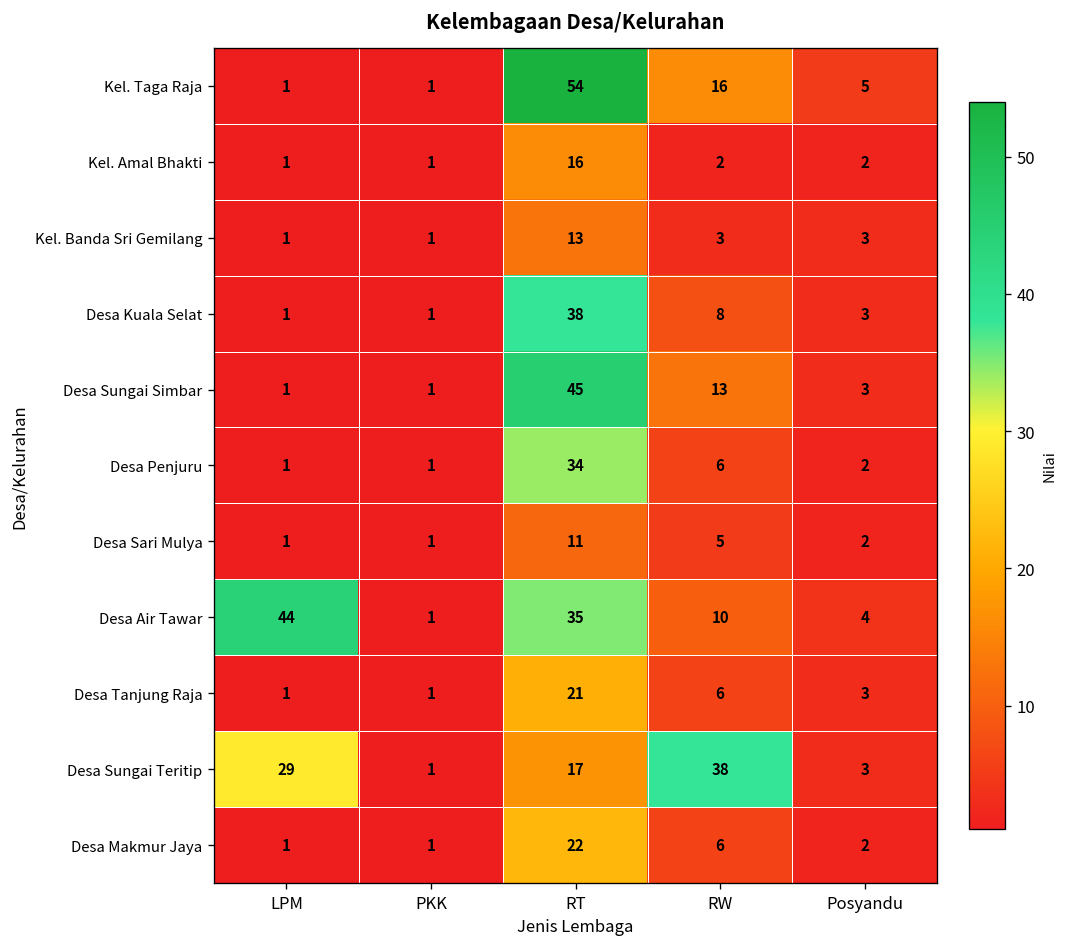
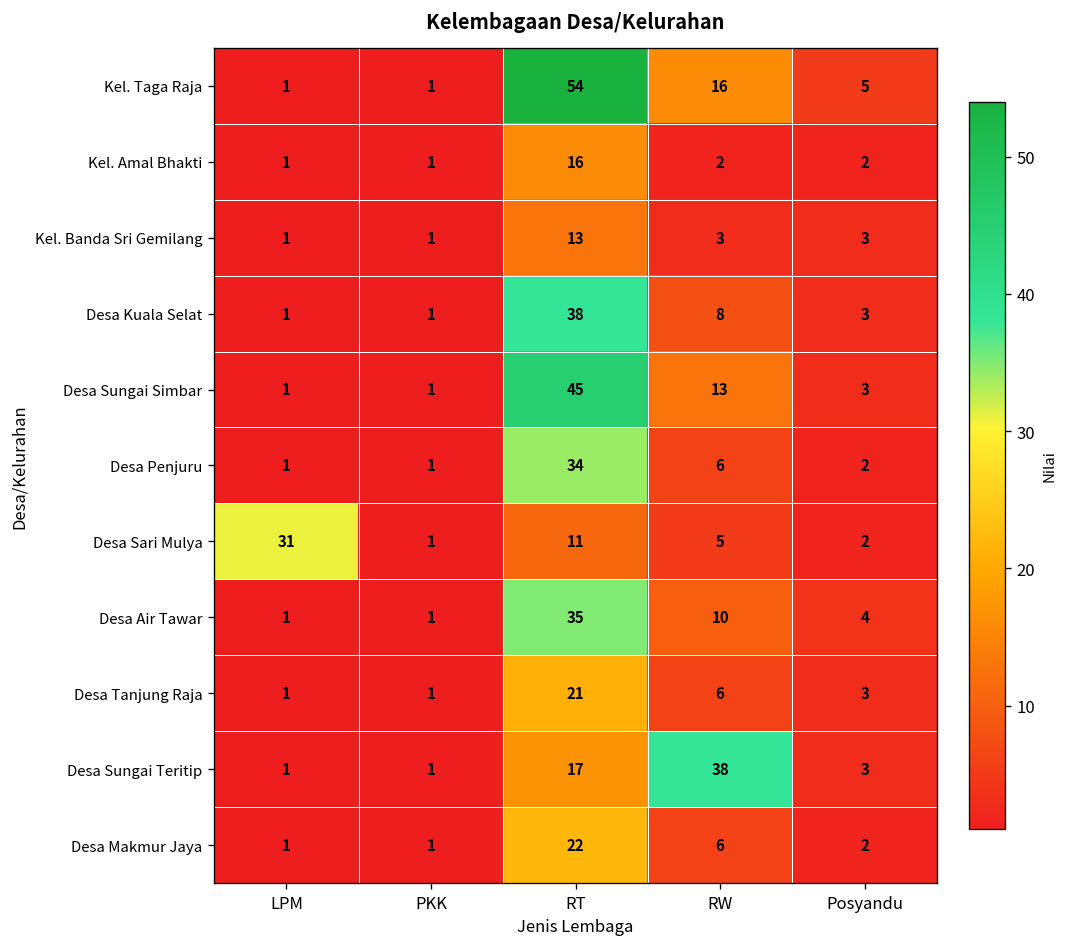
Desa Sari Mulya, LPM: 1 -> 31
Desa Air Tawar, LPM: 44 -> 1
Desa Sungai Teritip, LPM: 29 -> 1
